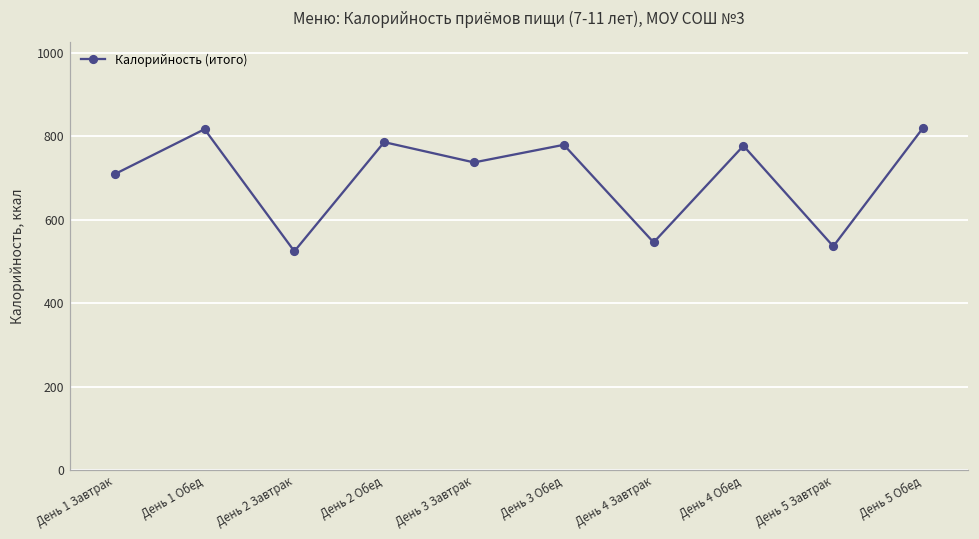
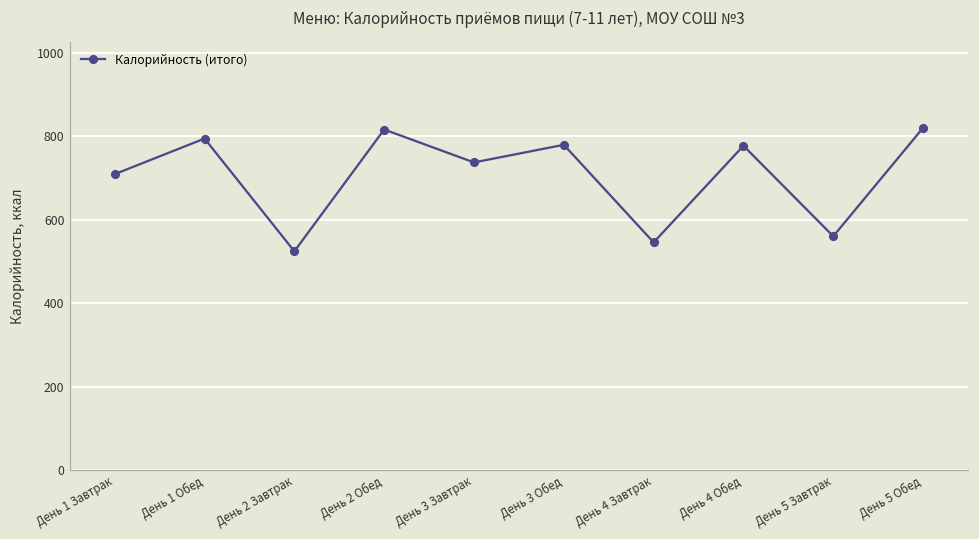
День 1 Обед: 820 -> 790
День 2 Обед: 790 -> 820
День 5 Завтрак: 540 -> 560
